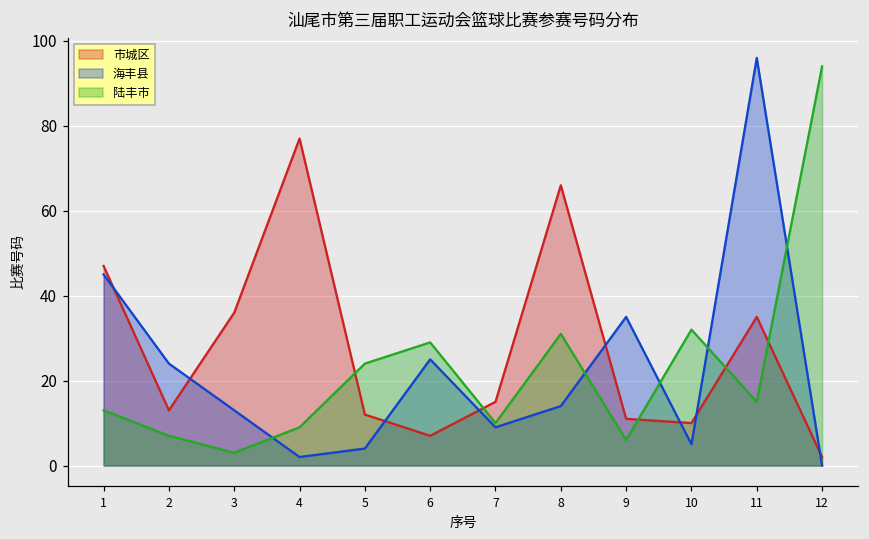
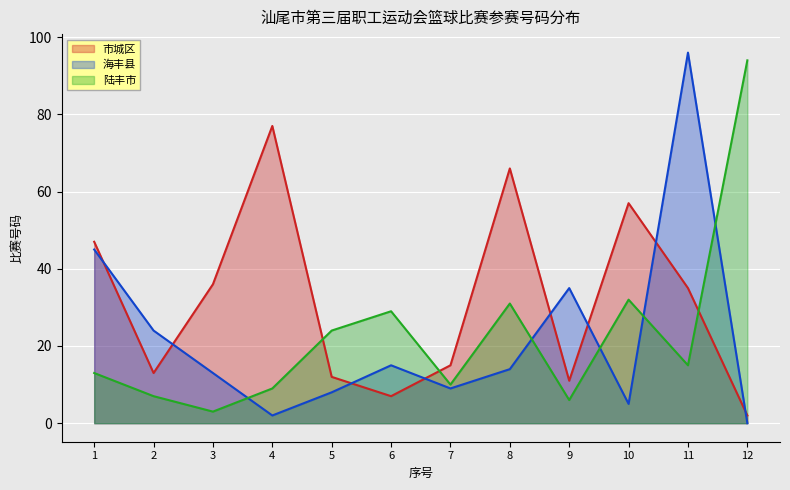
海丰县, 5: 4 -> 8
海丰县, 6: 25 -> 15
市城区, 10: 10 -> 57
